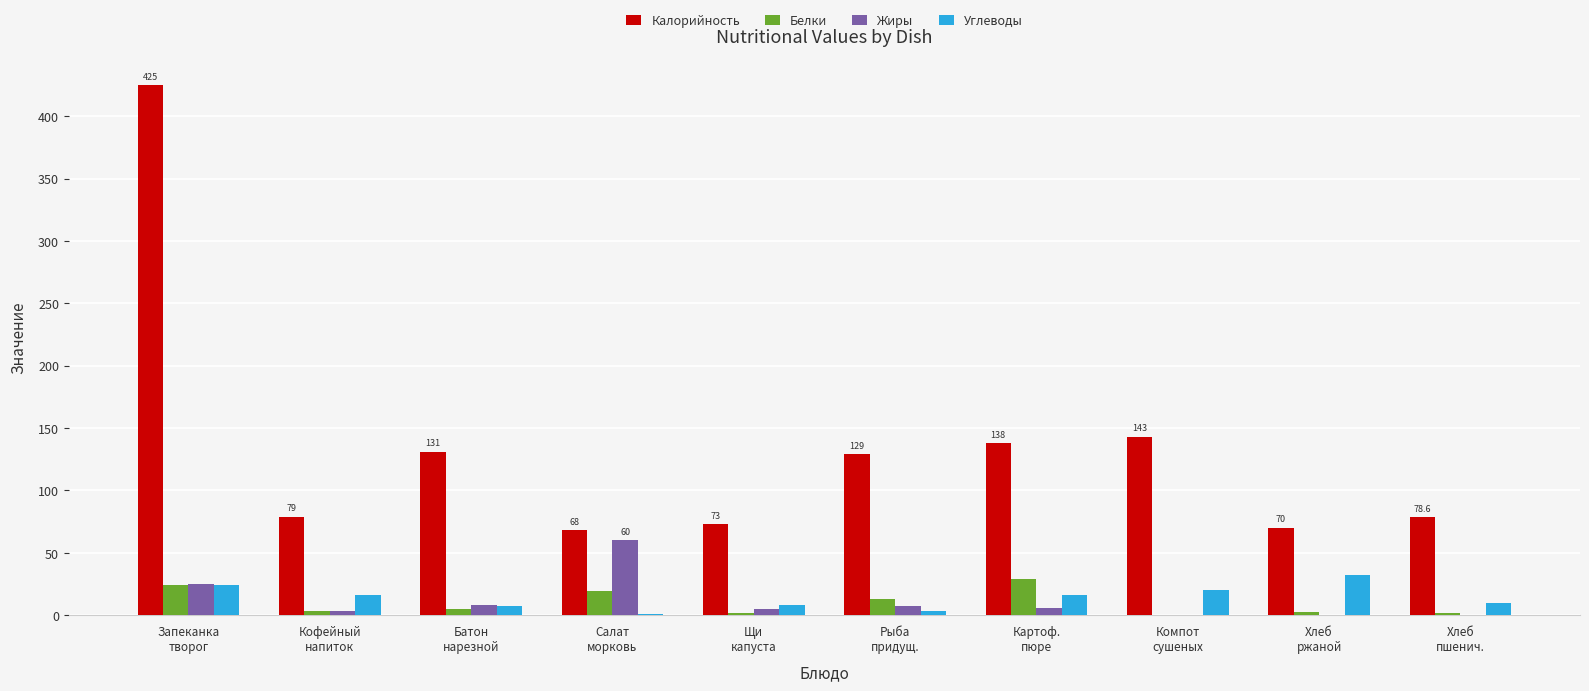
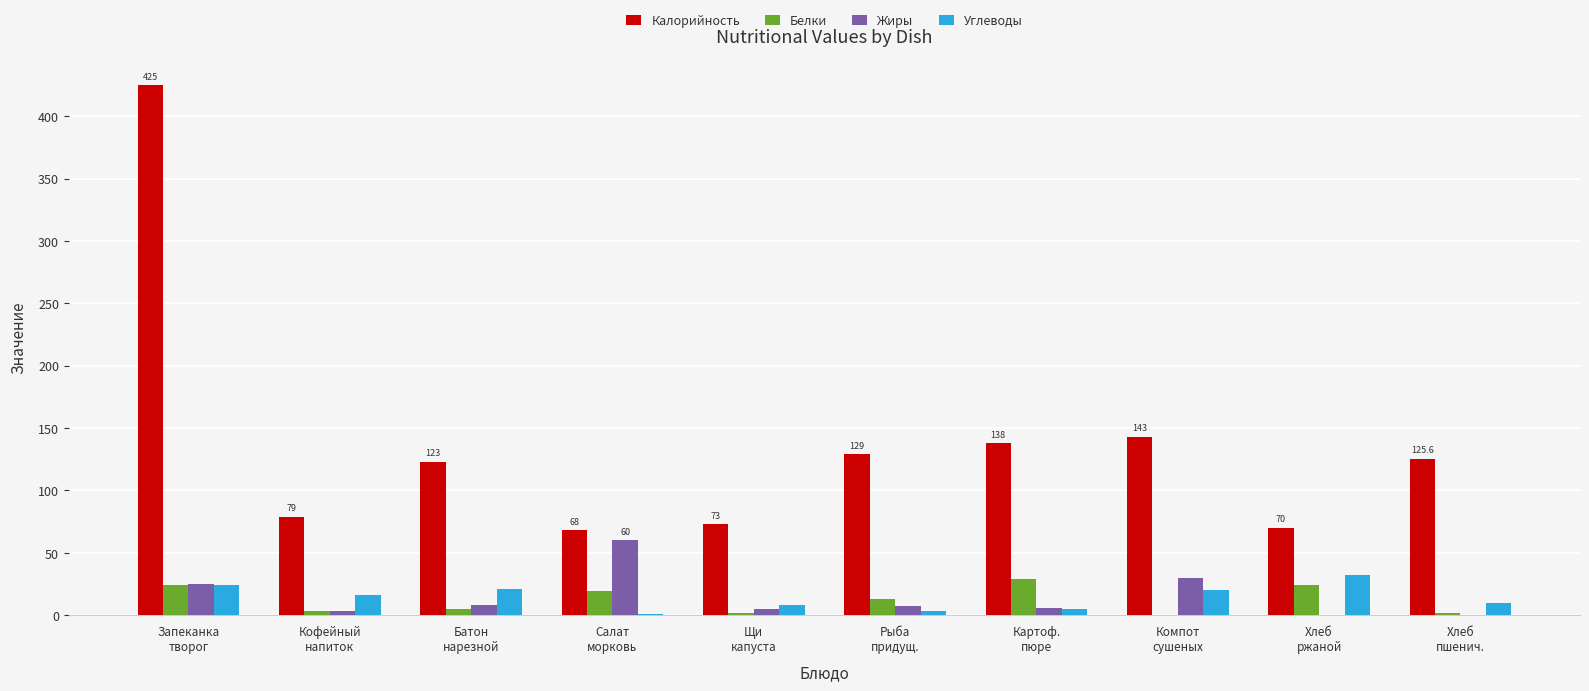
Калорийность, Батон нарезной: 131 -> 123
Углеводы, Батон нарезной: 7 -> 21
Углеводы, Картоф. пюре: 16 -> 5
Жиры, Компот сушеных: 0 -> 30
Белки, Хлеб ржаной: 2 -> 24
Калорийность, Хлеб пшенич.: 78.6 -> 125.6
